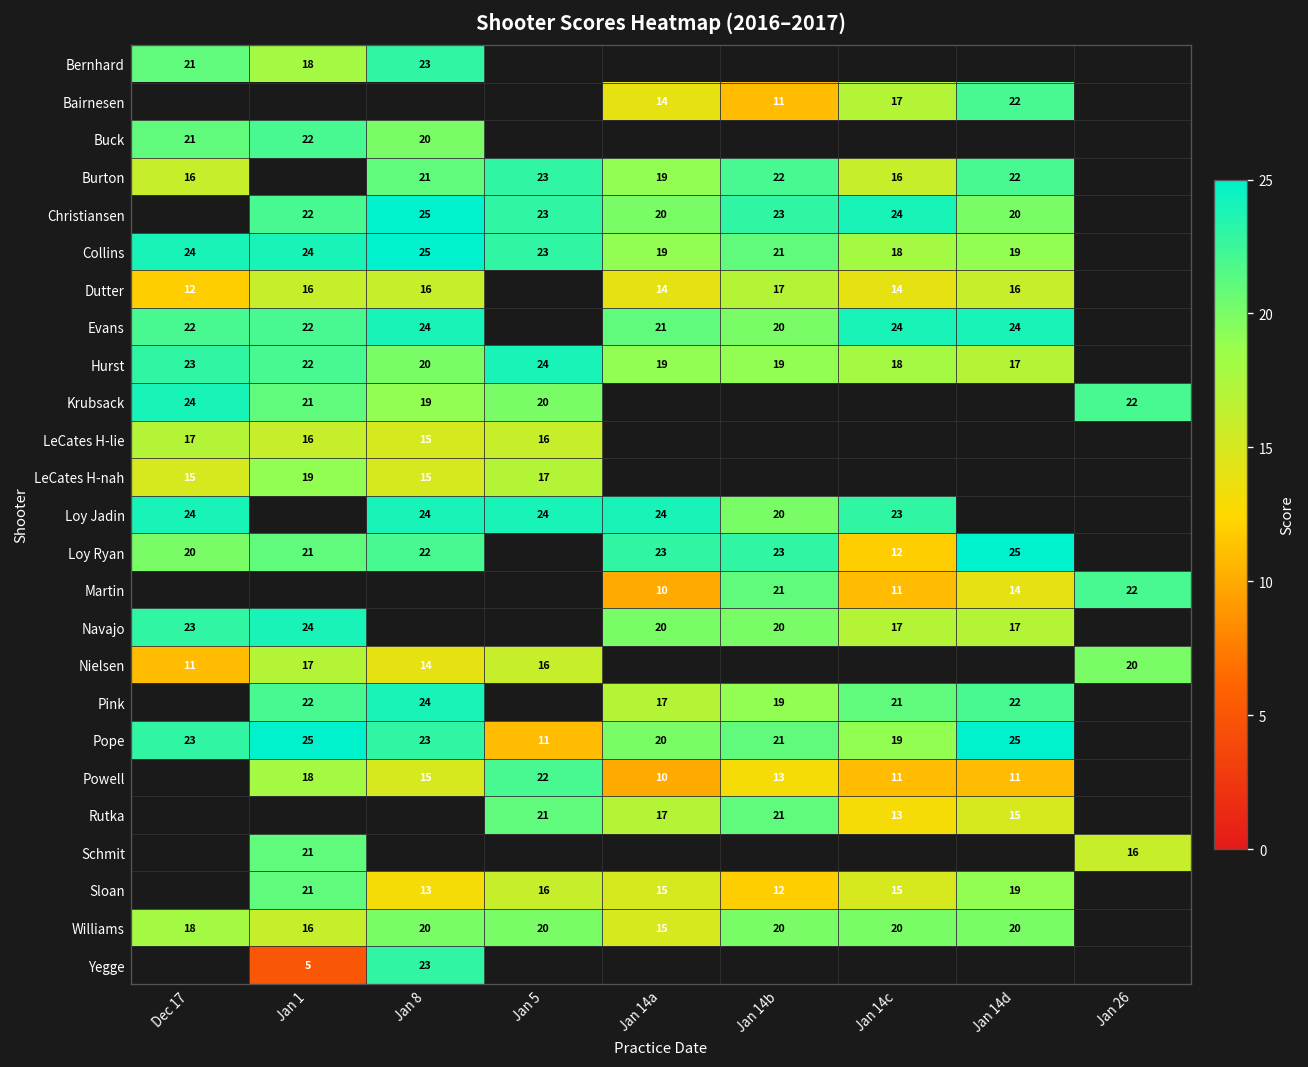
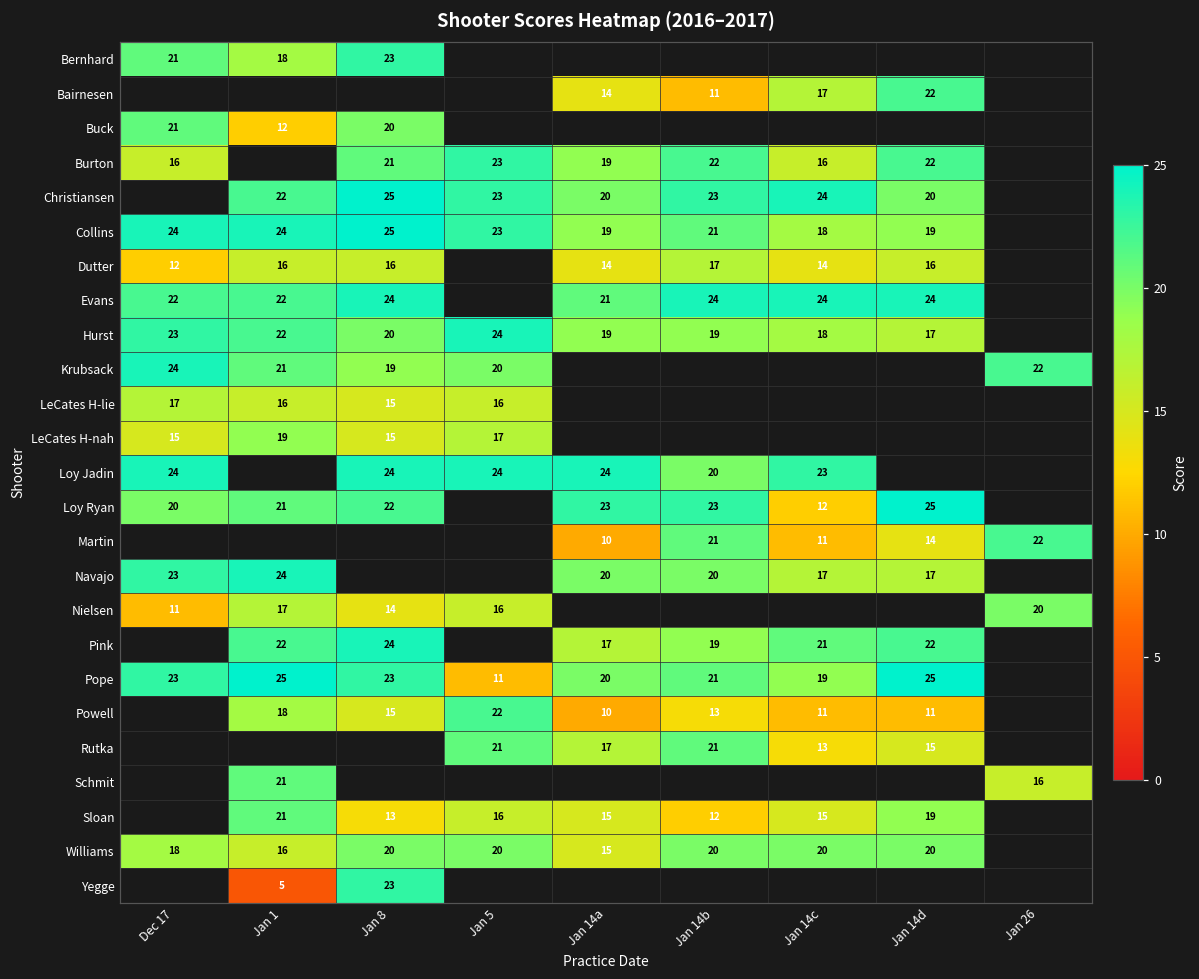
Buck, Jan 1: 22 -> 12
Evans, Jan 14b: 20 -> 24
